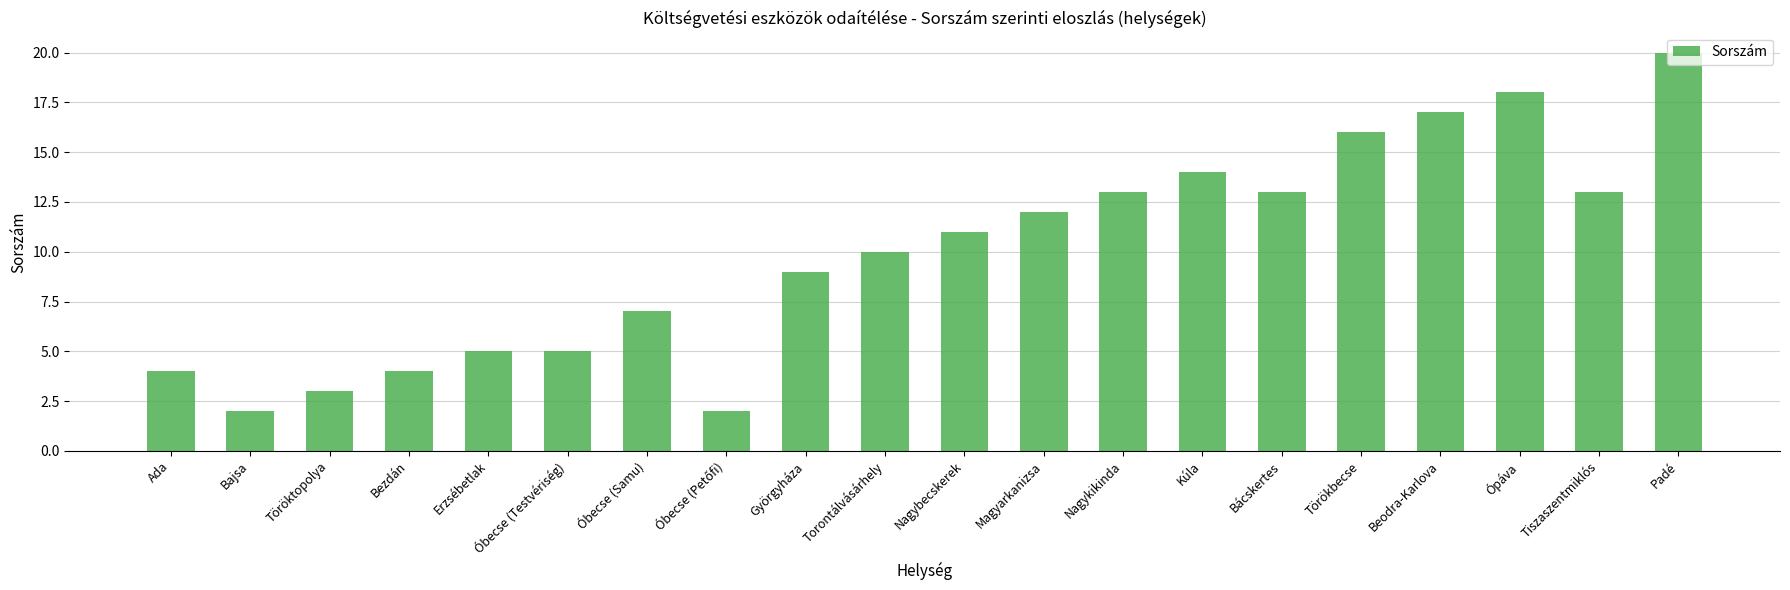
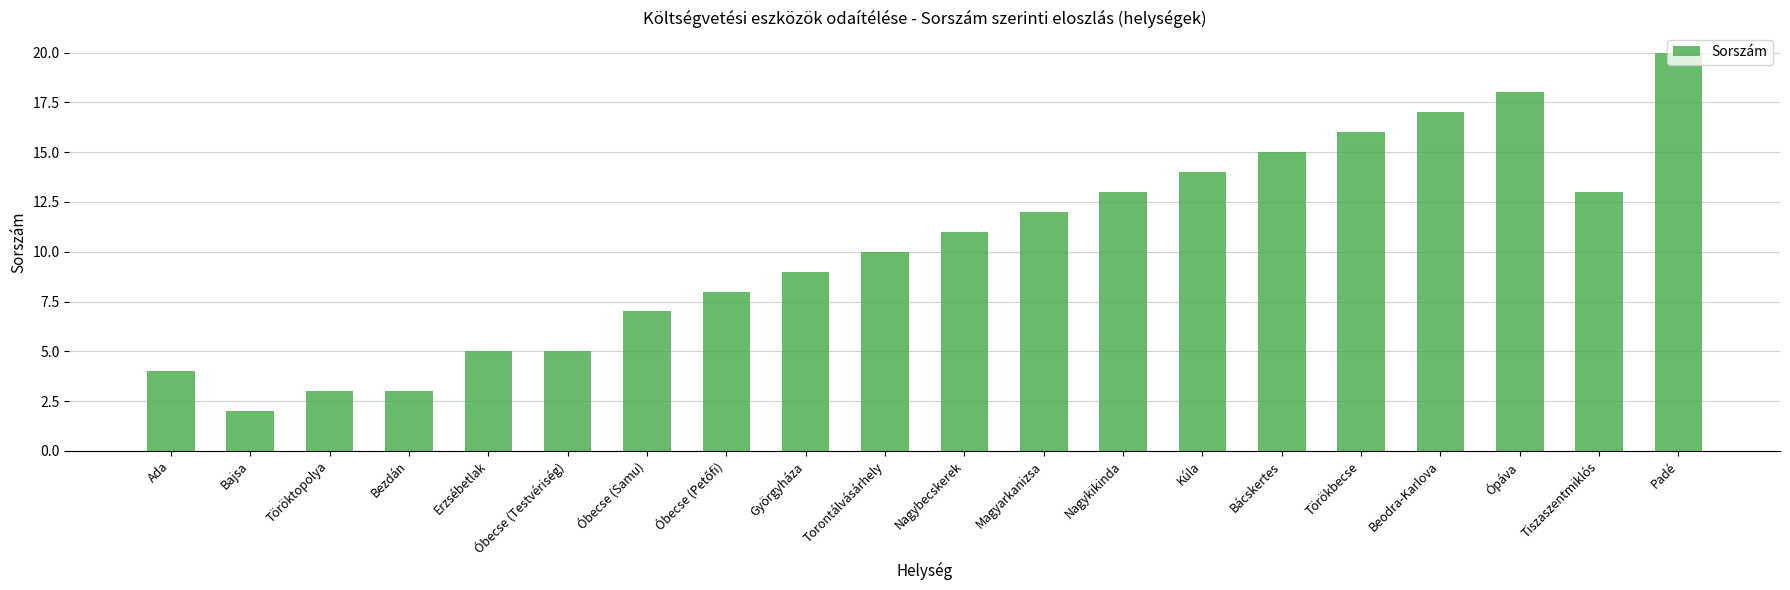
Bezdán: 4 -> 3
Óbecse (Petőfi): 2 -> 8
Bácskertes: 13 -> 15
